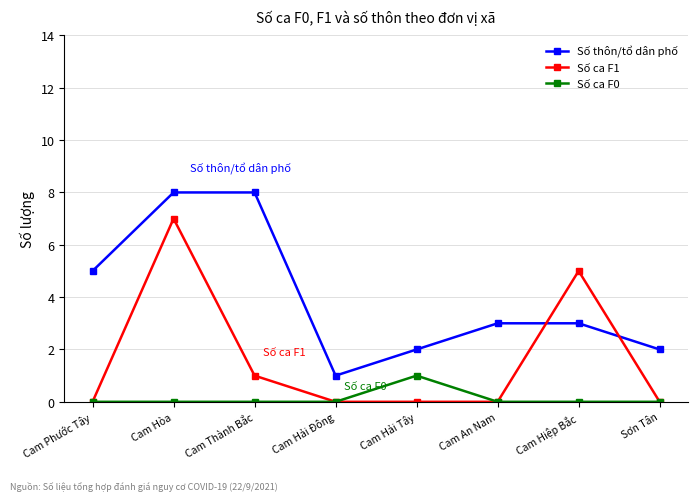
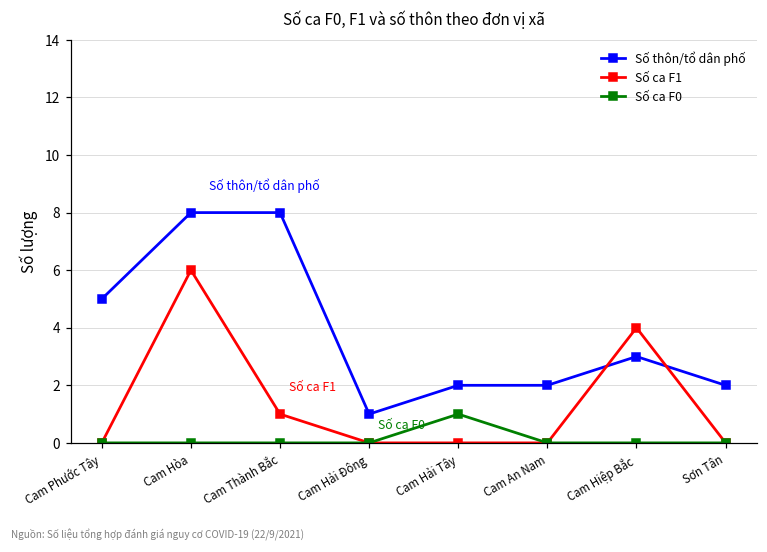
Số ca F1, Cam Hòa: 7 -> 6
Số thôn/tổ dân phố, Cam An Nam: 3 -> 2
Số ca F1, Cam Hiệp Bắc: 5 -> 4
